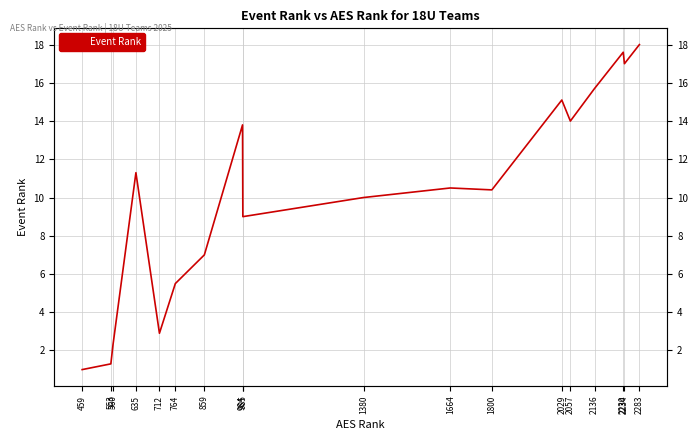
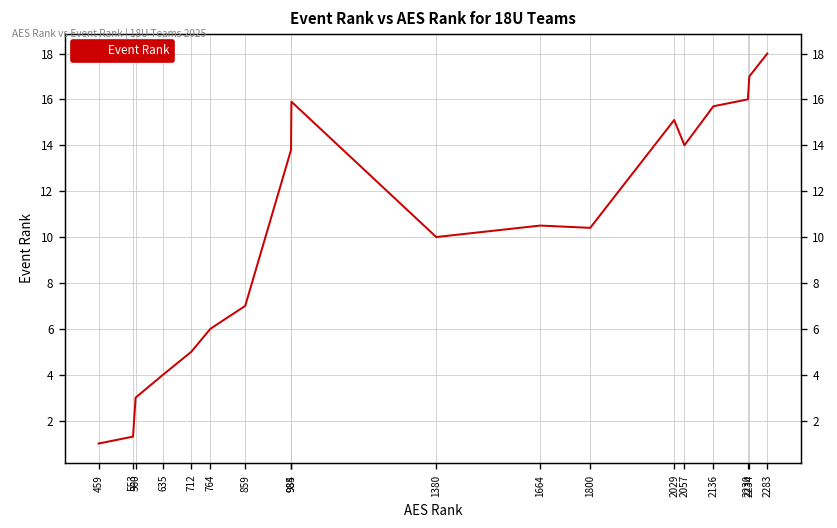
560: 2.3 -> 3.0
635: 11.3 -> 4.0
712: 2.9 -> 5.0
764: 5.5 -> 6.0
985: 9.0 -> 15.9
2230: 17.6 -> 16.0
